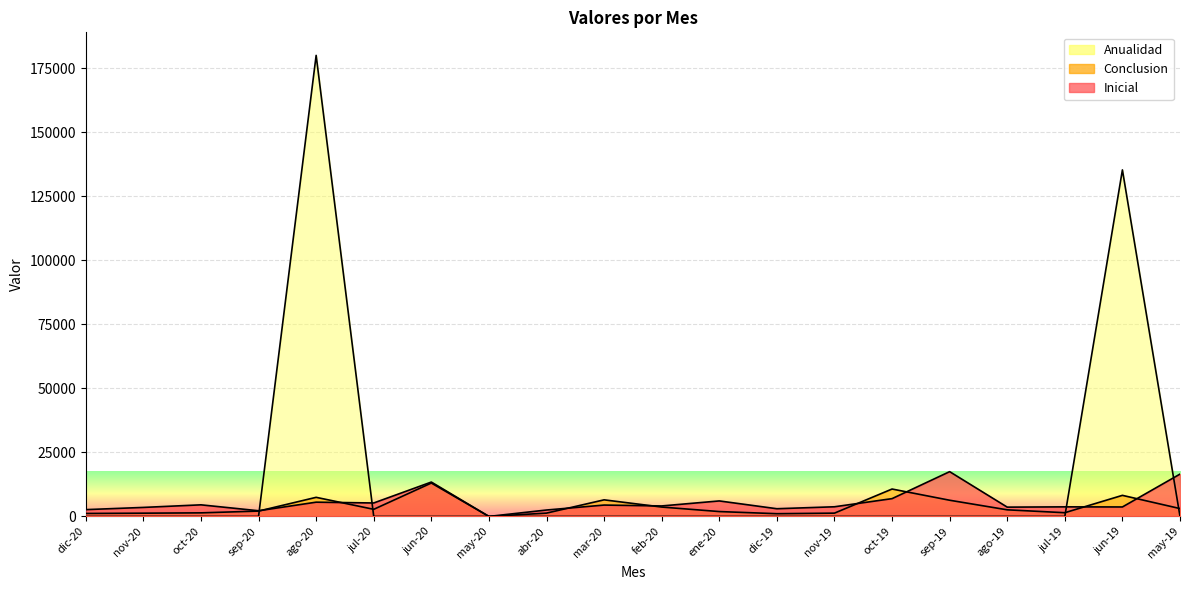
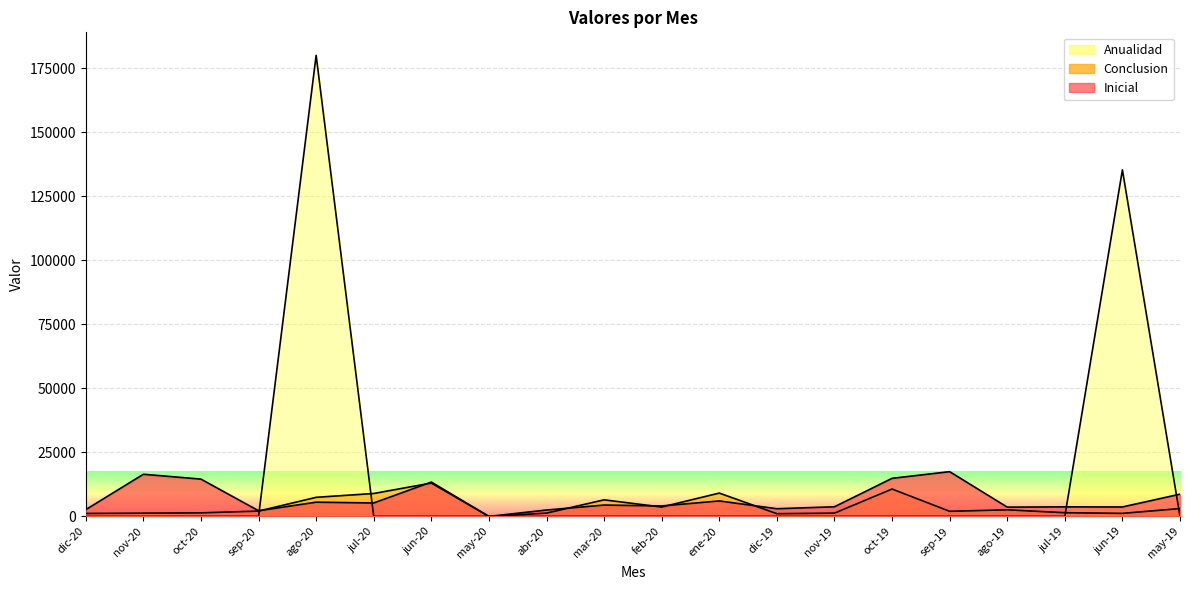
Inicial, nov-20: 4000 -> 16000
Inicial, oct-20: 5000 -> 15000
Conclusion, jul-20: 3000 -> 9000
Conclusion, ene-20: 2000 -> 9000
Inicial, oct-19: 7000 -> 15000
Conclusion, sep-19: 6000 -> 2000
Conclusion, jun-19: 8000 -> 1000
Inicial, may-19: 17000 -> 9000
